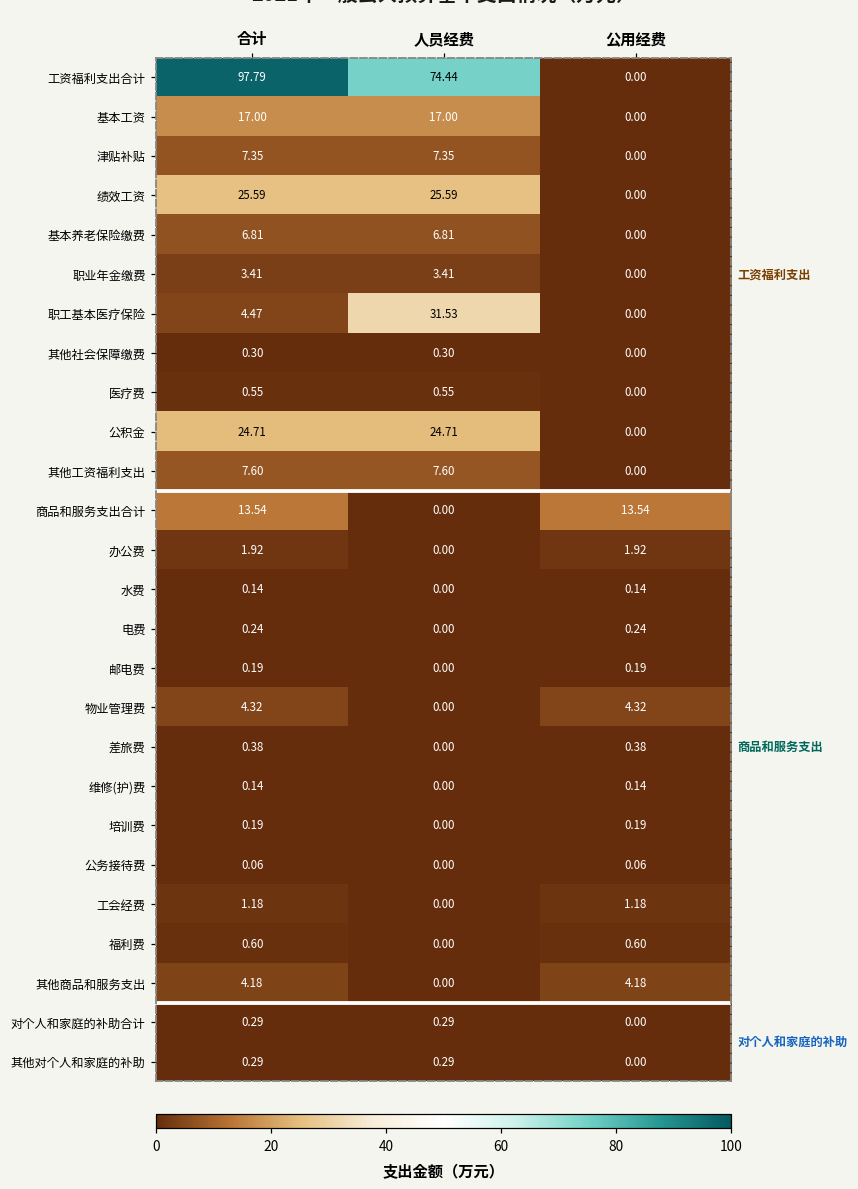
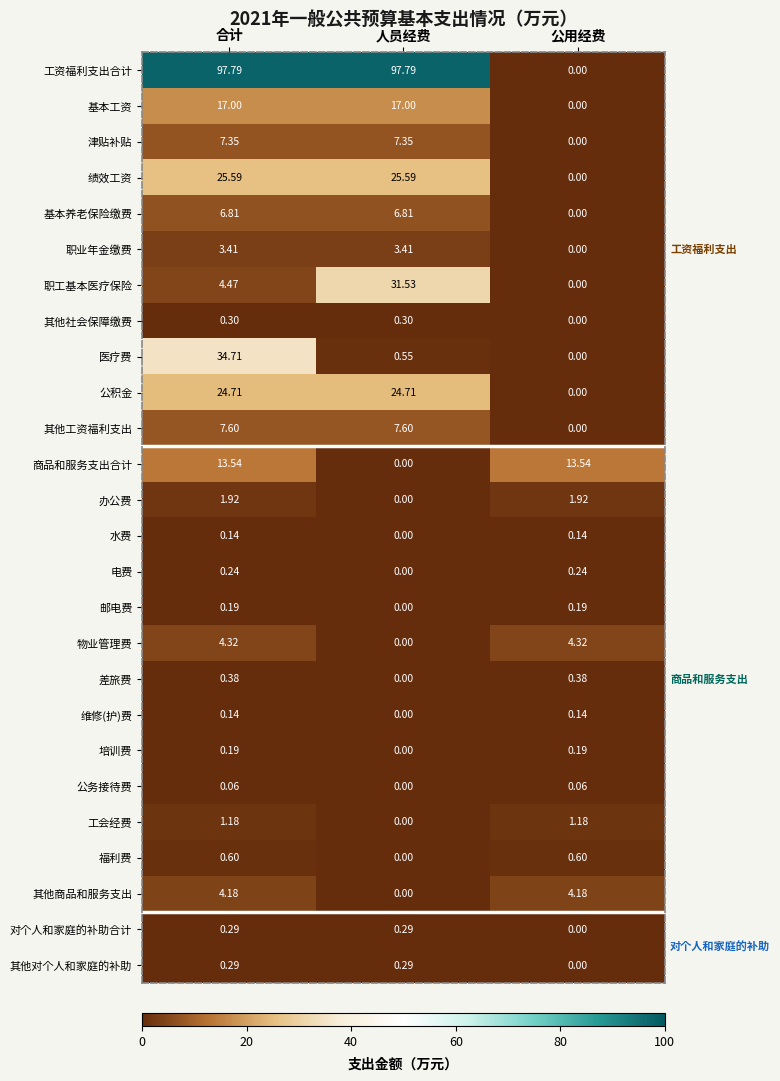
工资福利支出合计, 人员经费: 74.44 -> 97.79
医疗费, 合计: 0.55 -> 34.71
